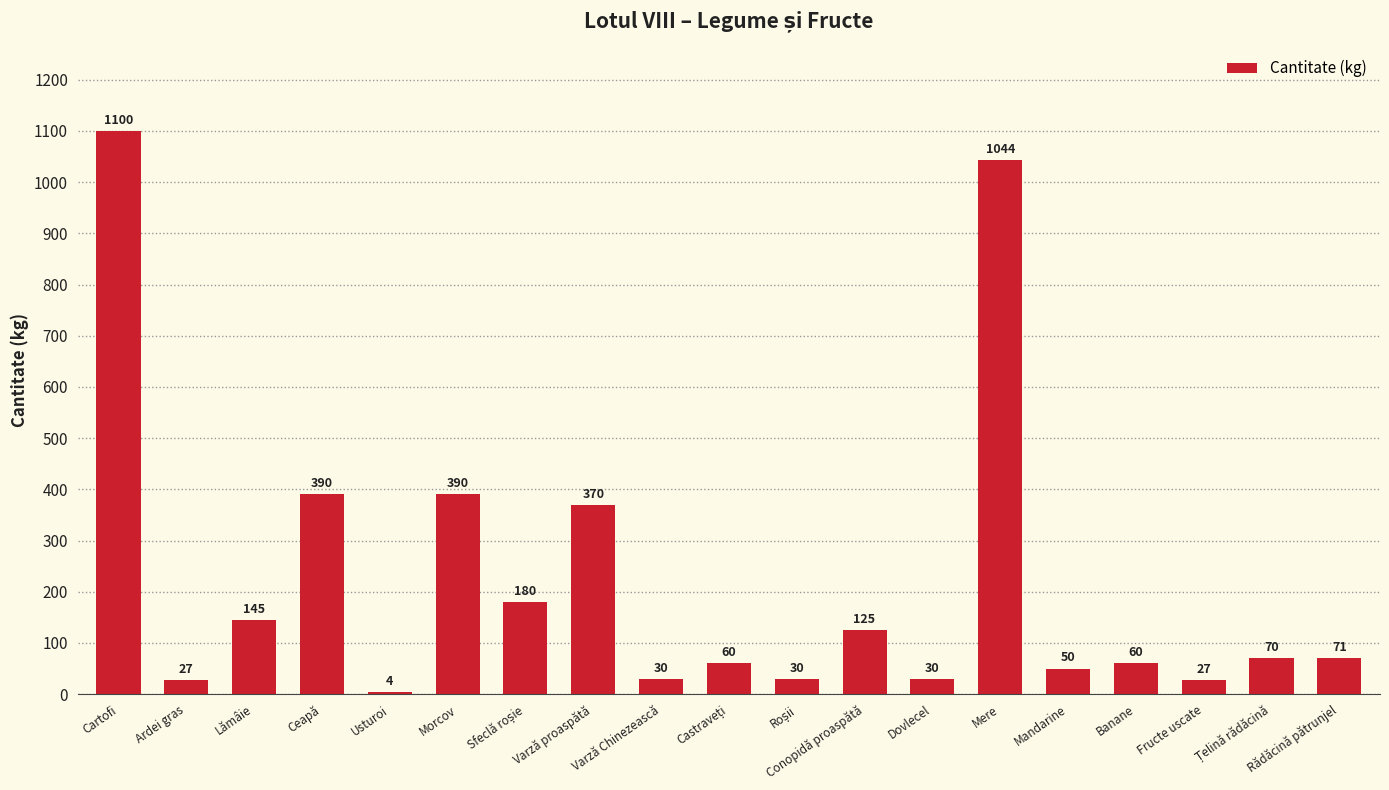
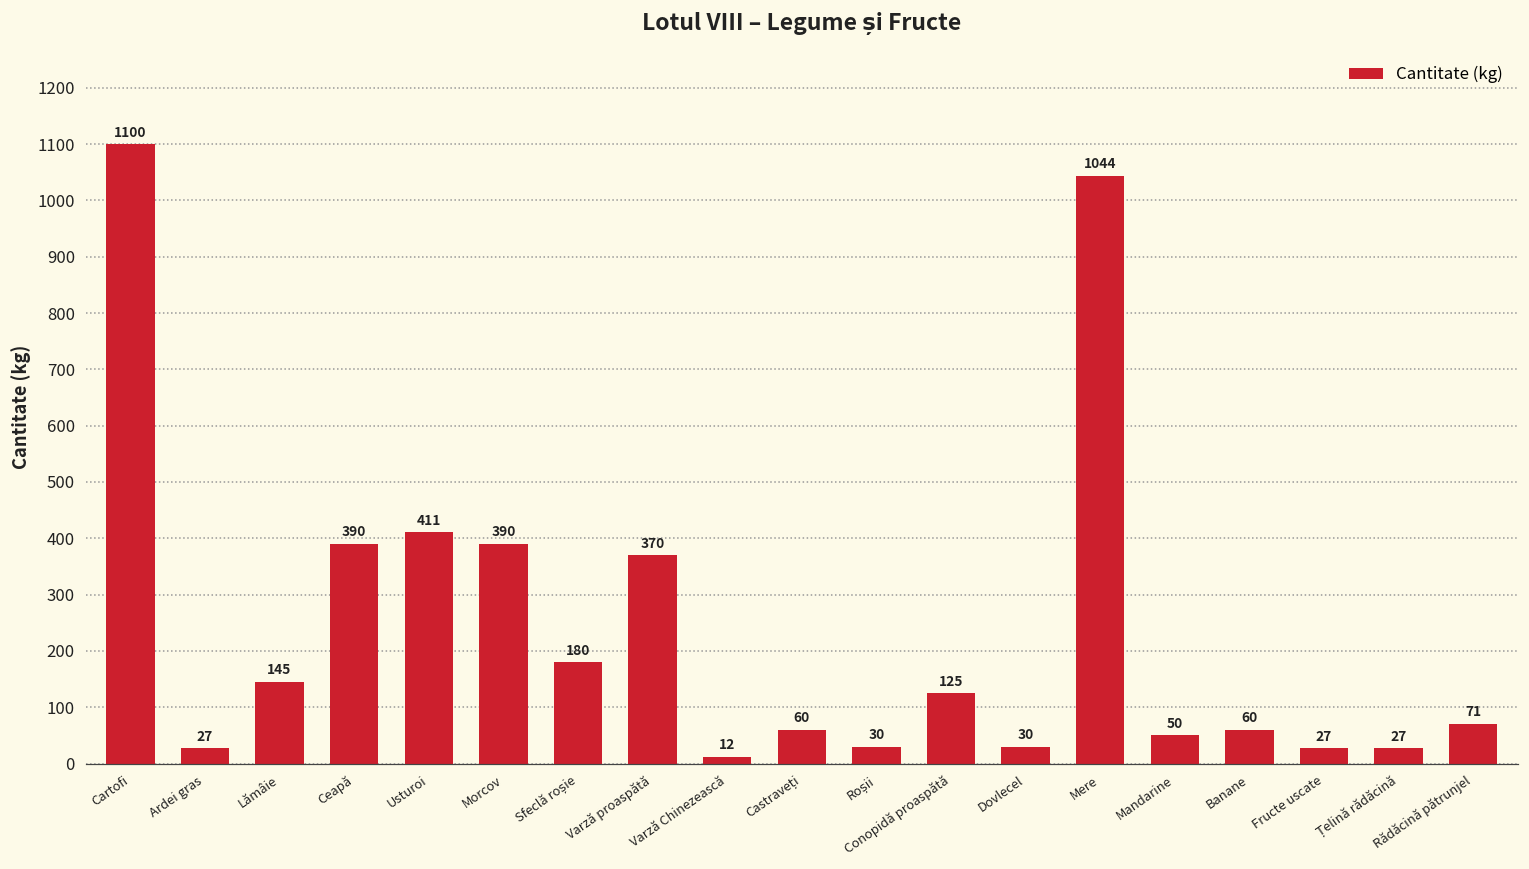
Usturoi: 4 -> 411
Varză Chinezească: 30 -> 12
Țelină rădăcină: 70 -> 27
